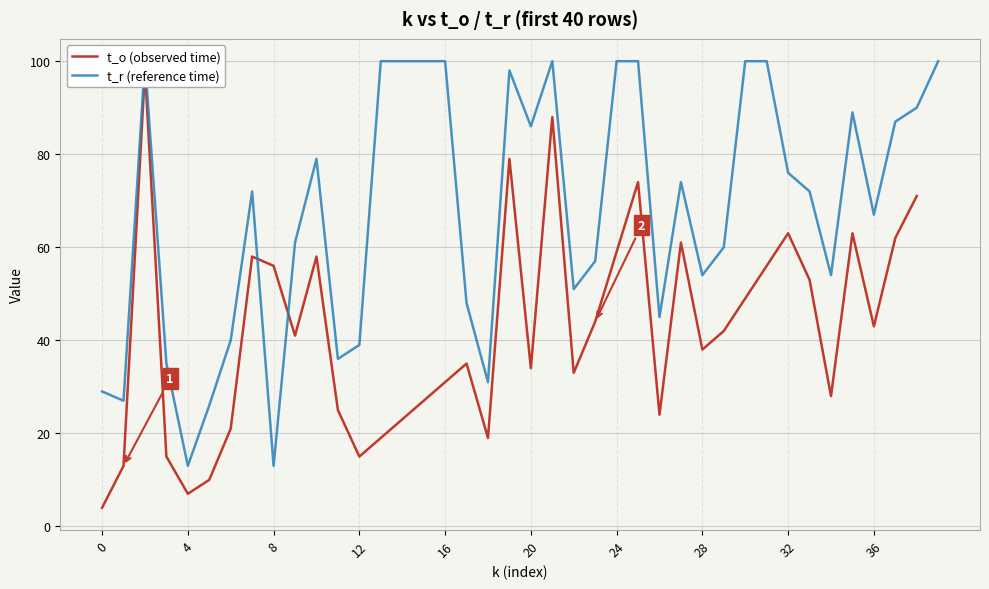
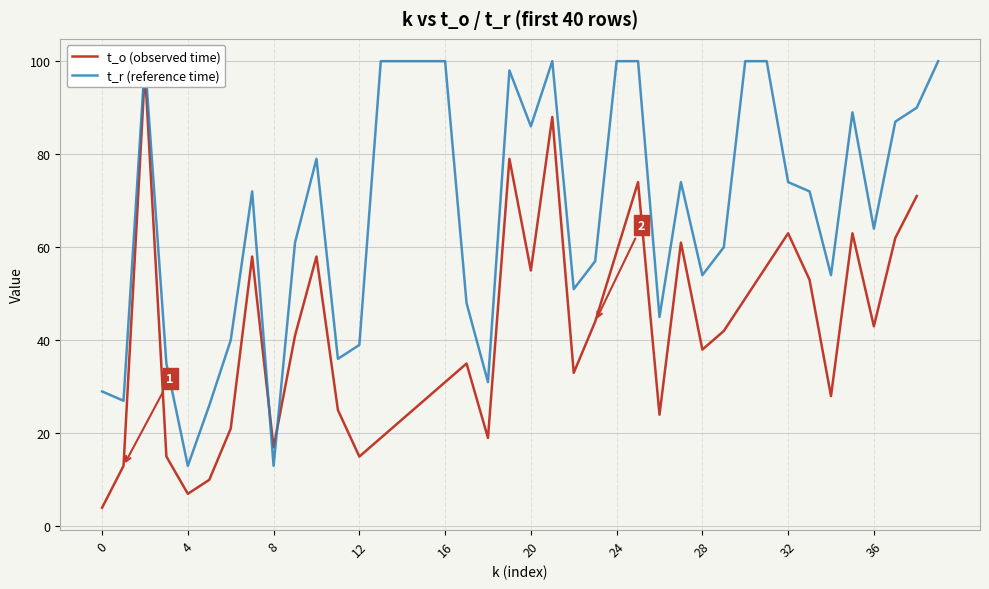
t_o (observed time), 8: 56 -> 17
t_o (observed time), 20: 34 -> 55
t_r (reference time), 32: 76 -> 74
t_r (reference time), 36: 67 -> 64
